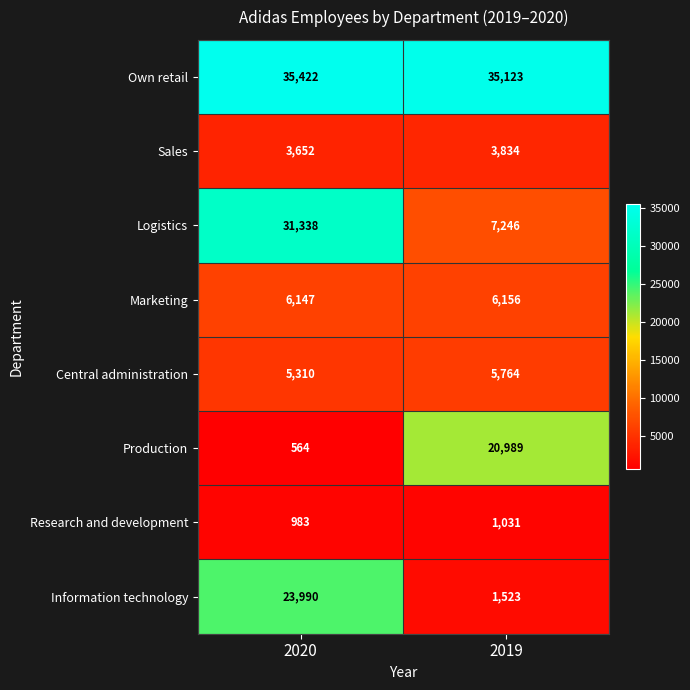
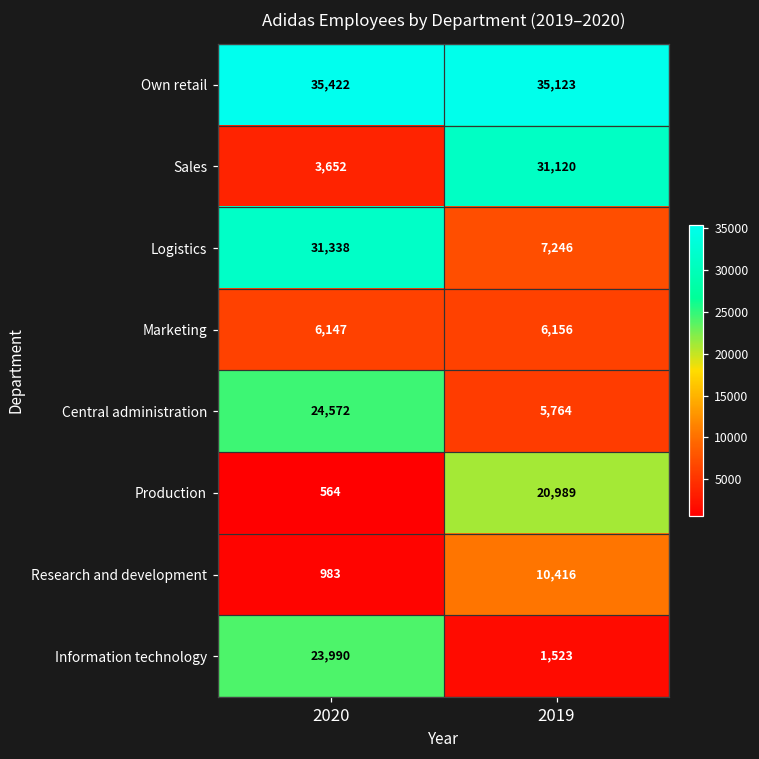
Sales, 2019: 3,834 -> 31,120
Central administration, 2020: 5,310 -> 24,572
Research and development, 2019: 1,031 -> 10,416
